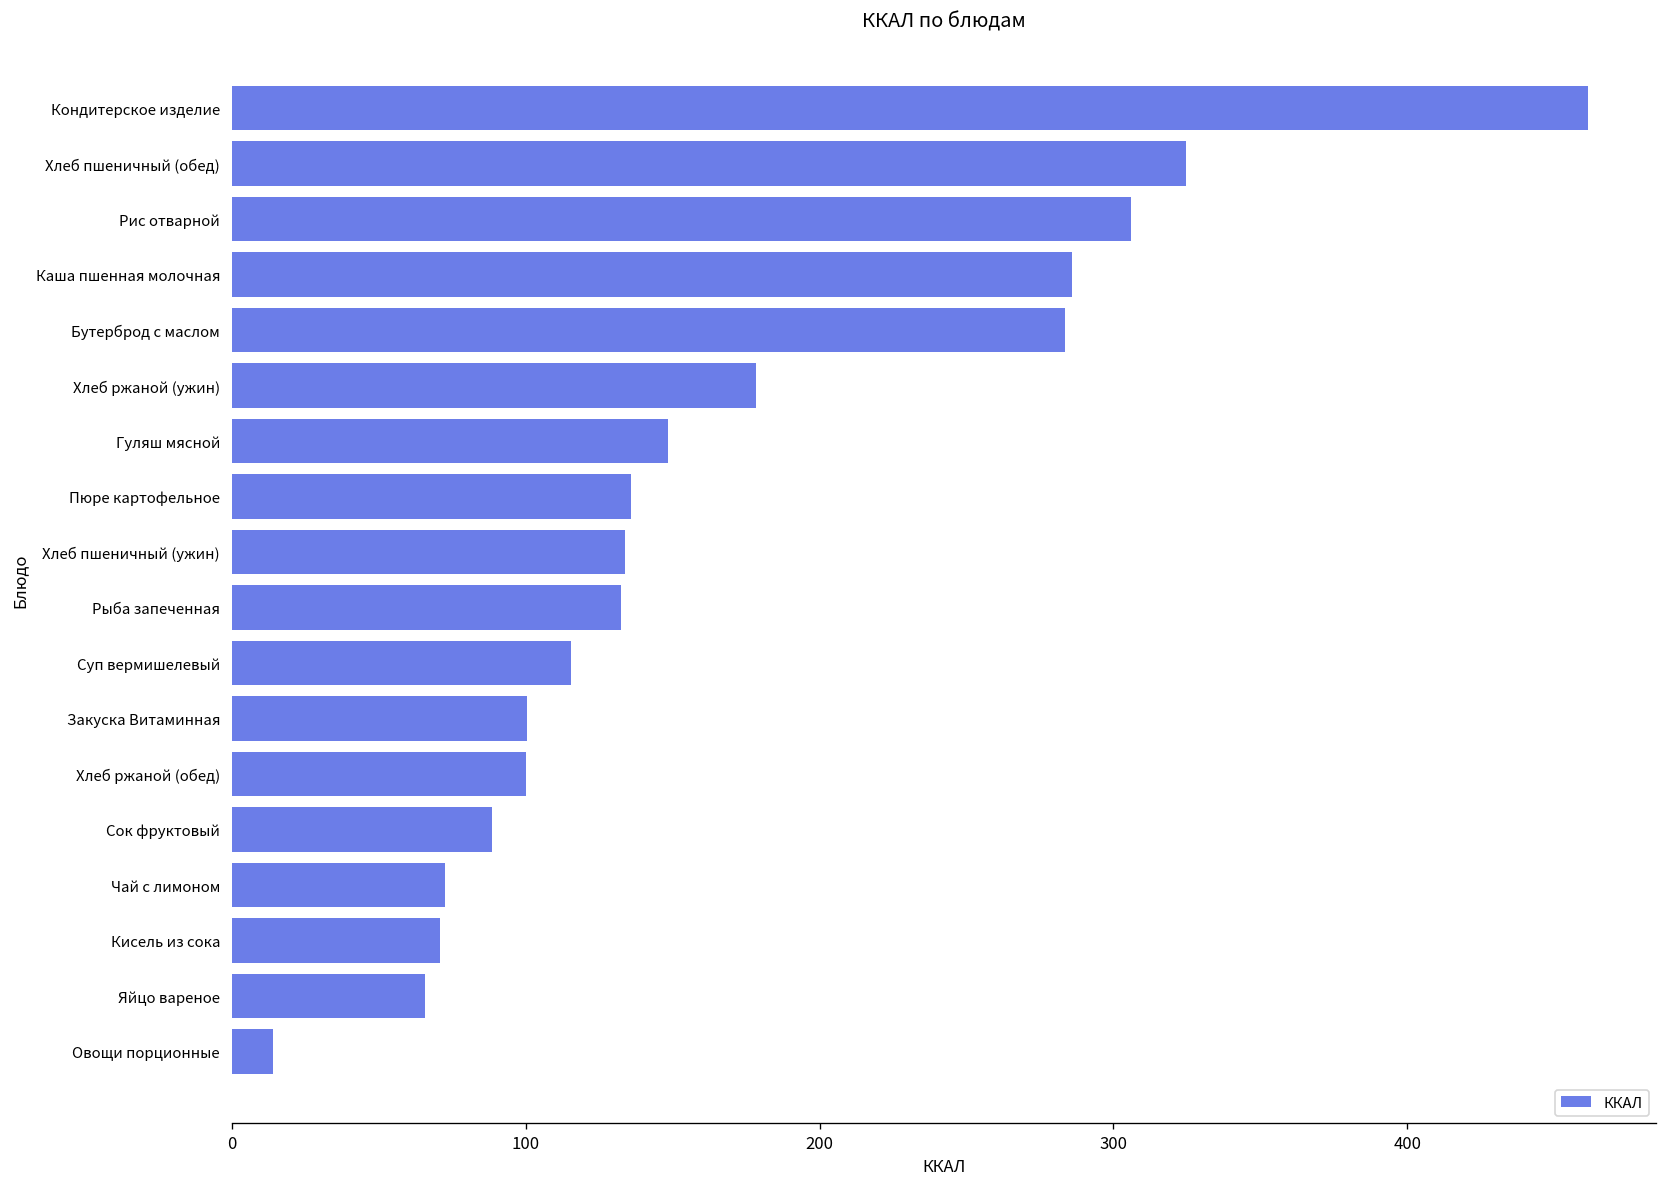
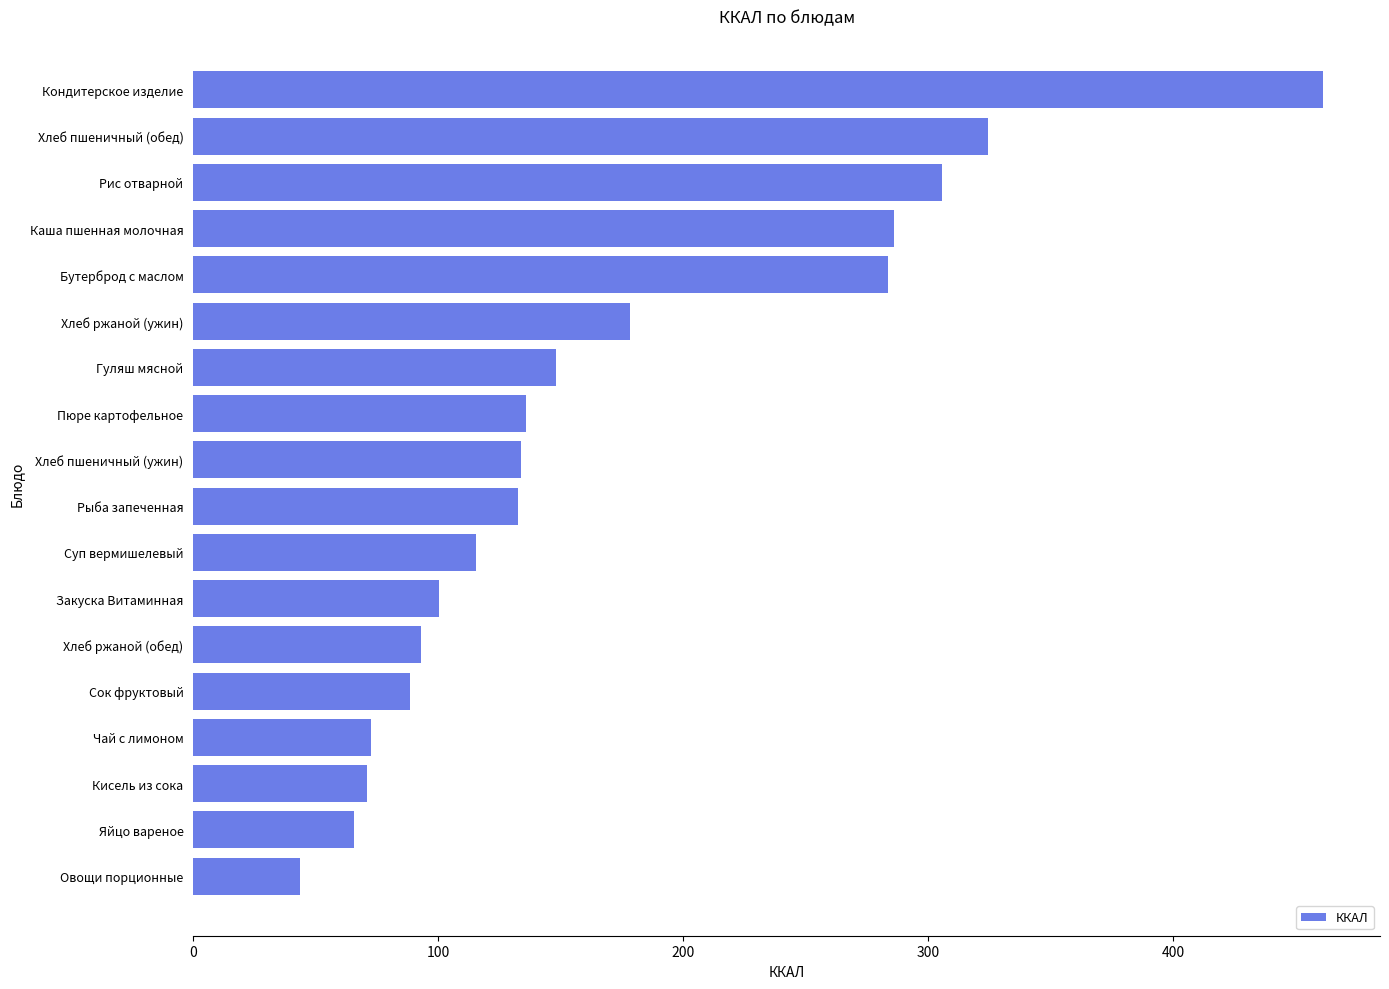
Хлеб ржаной (обед): 100 -> 93
Овощи порционные: 14 -> 44
